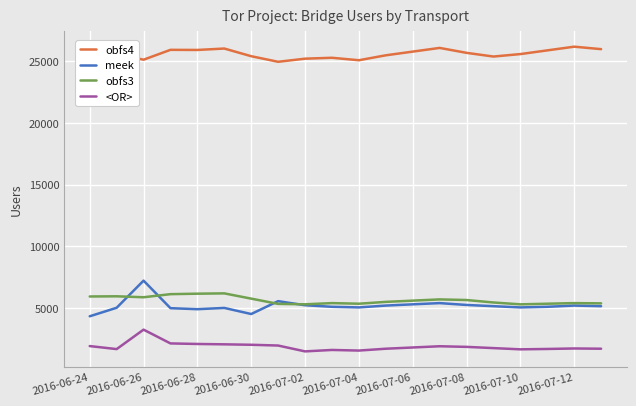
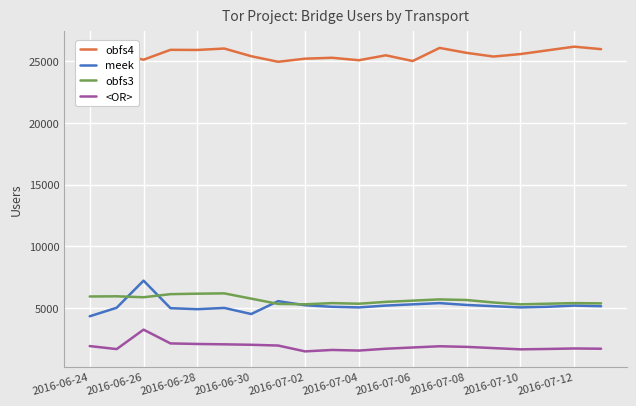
obfs4, 2016-07-06: 25800 -> 25000
